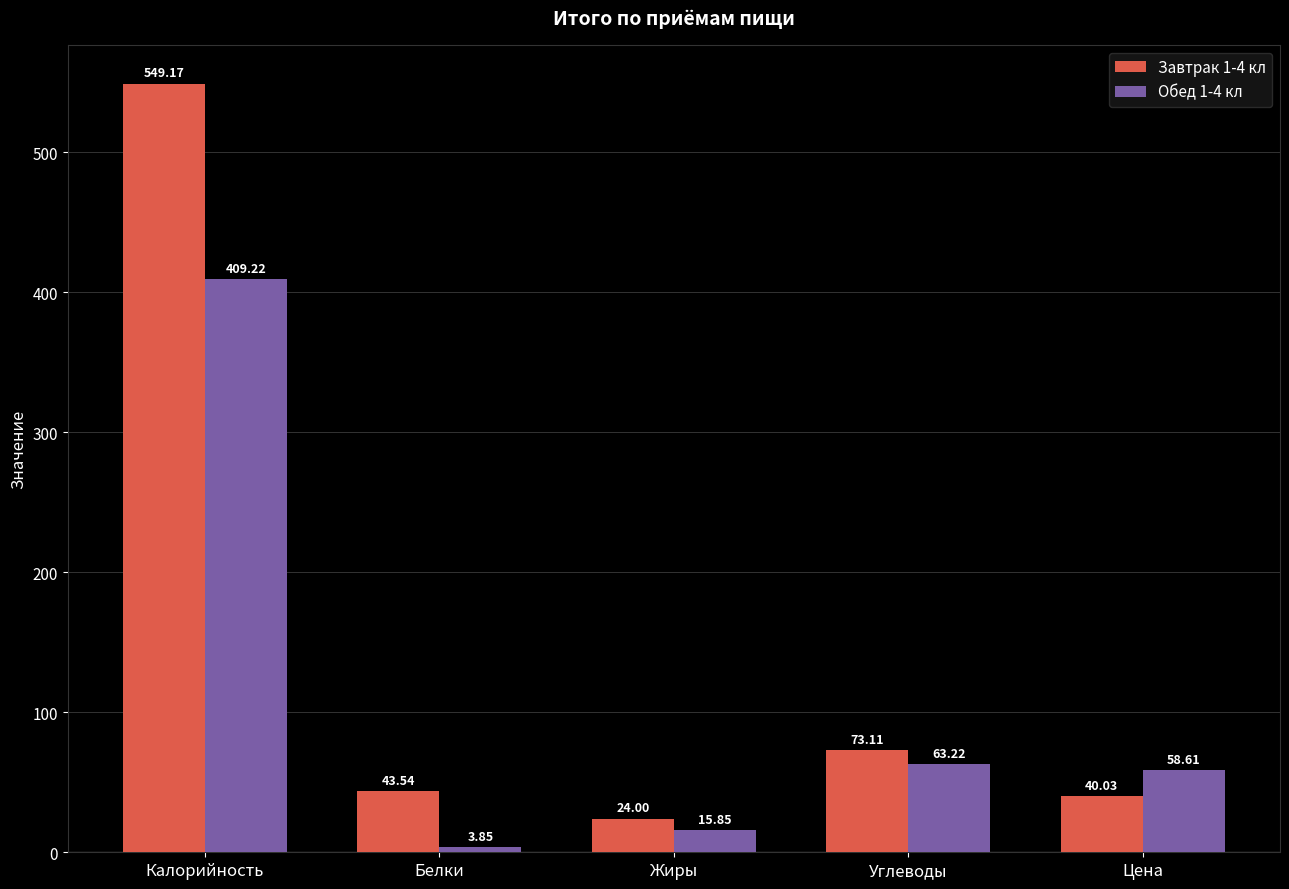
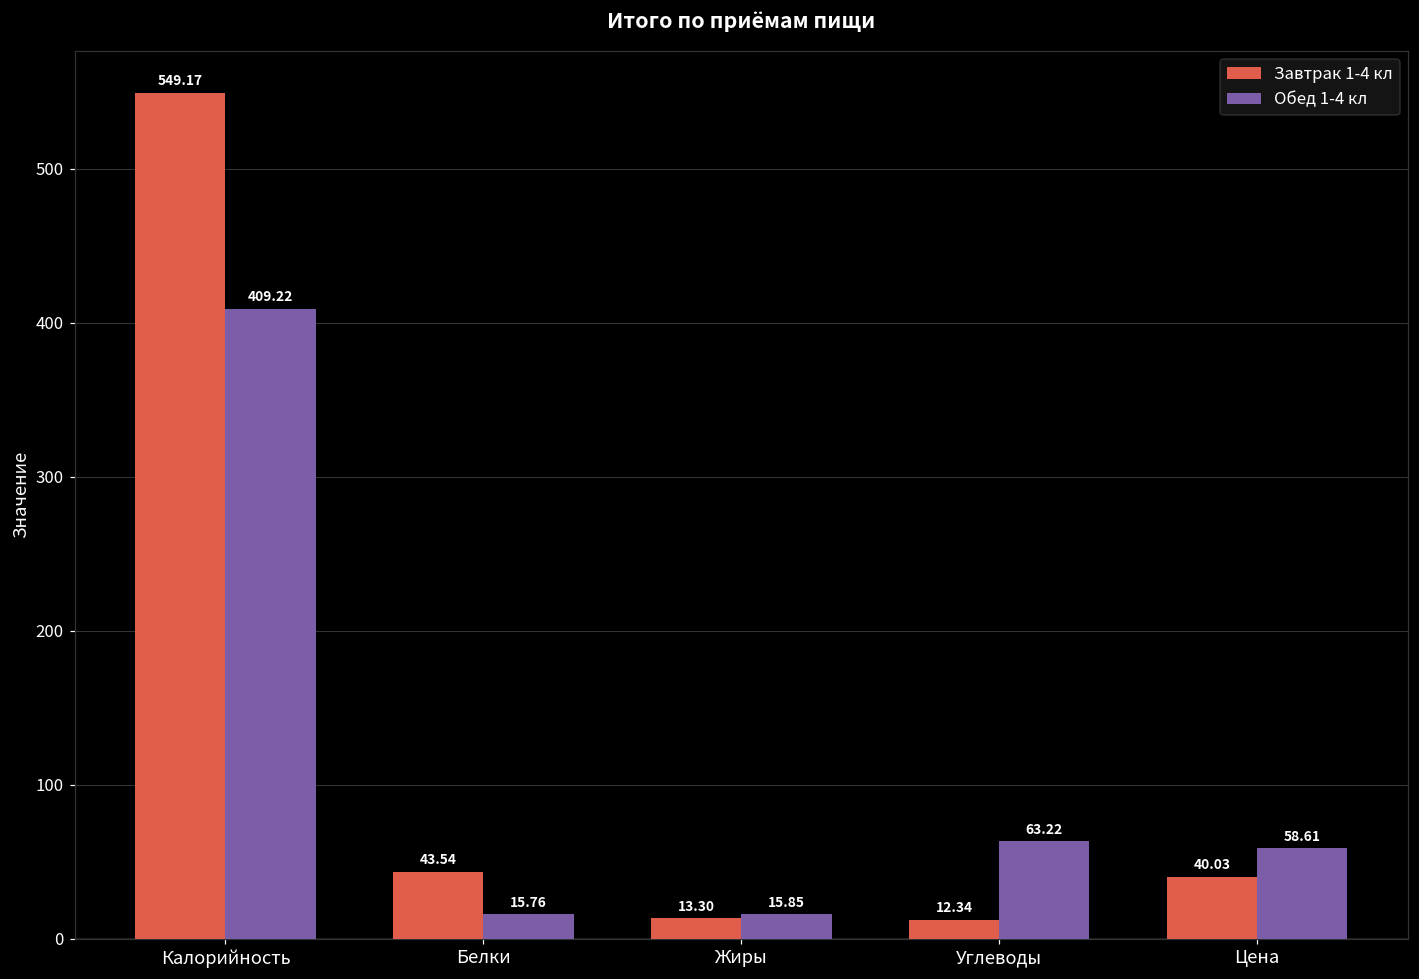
Обед 1-4 кл, Белки: 3.85 -> 15.76
Завтрак 1-4 кл, Жиры: 24.00 -> 13.30
Завтрак 1-4 кл, Углеводы: 73.11 -> 12.34
